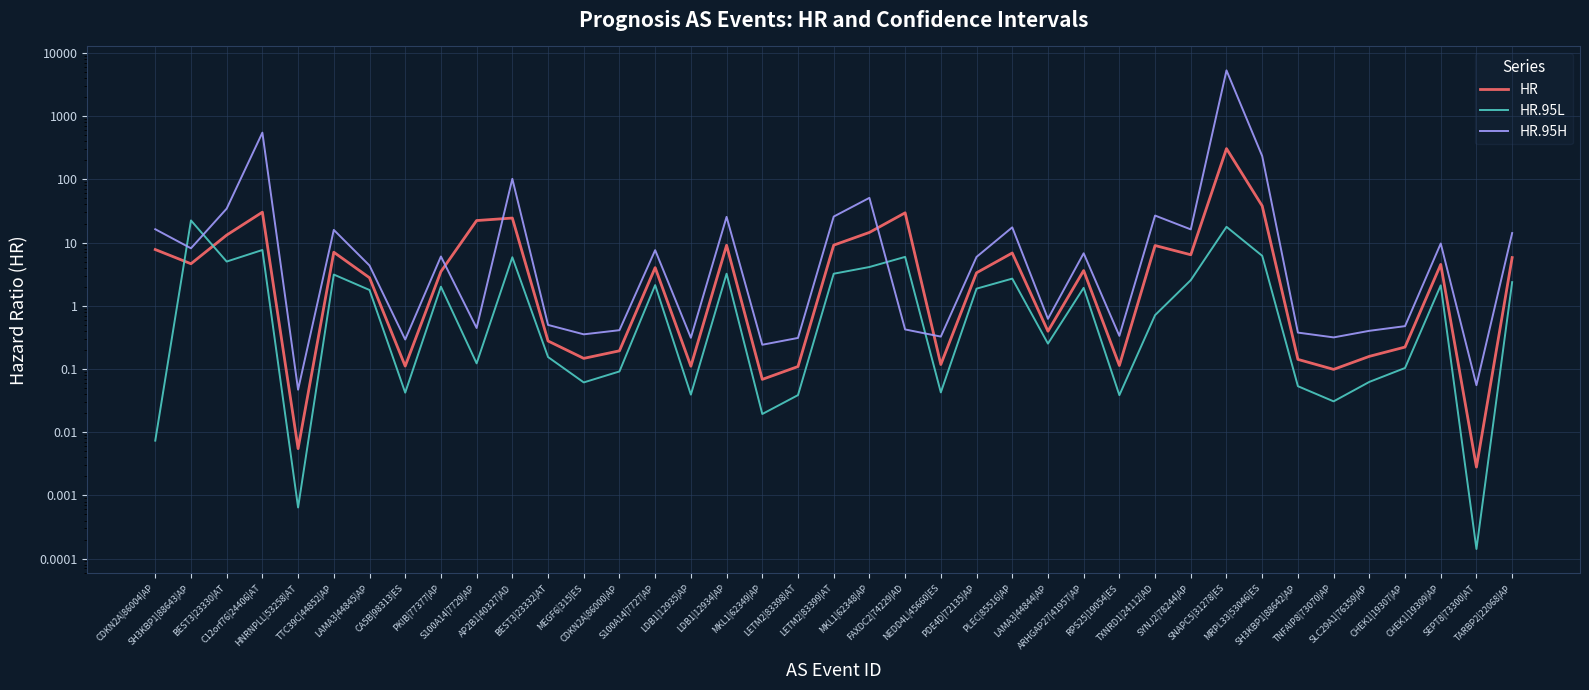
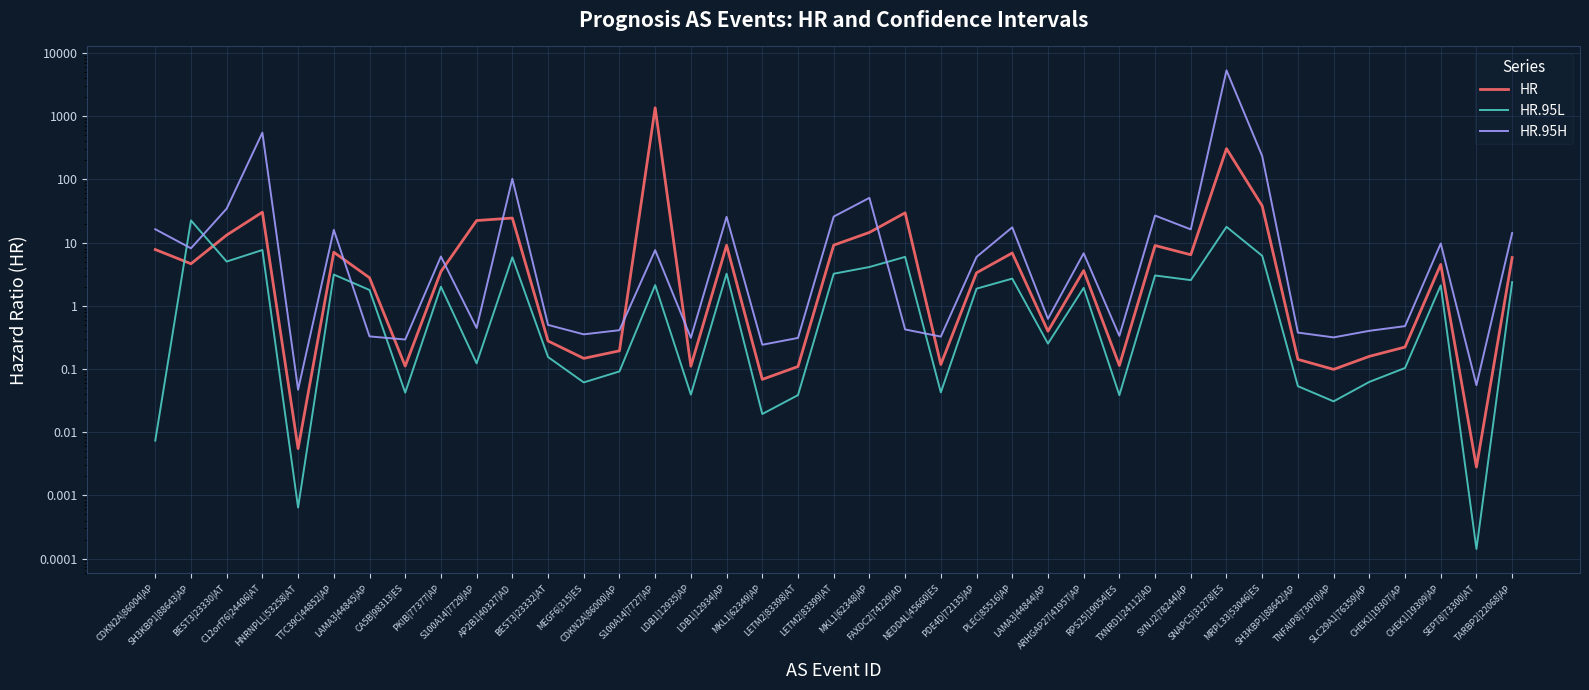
HR.95H, LAMA3|44845|AP: 4 -> 0.3
HR, S100A14|7727|AP: 4 -> 1400
HR.95L, TXNRD1|24112|AD: 0.7 -> 3
